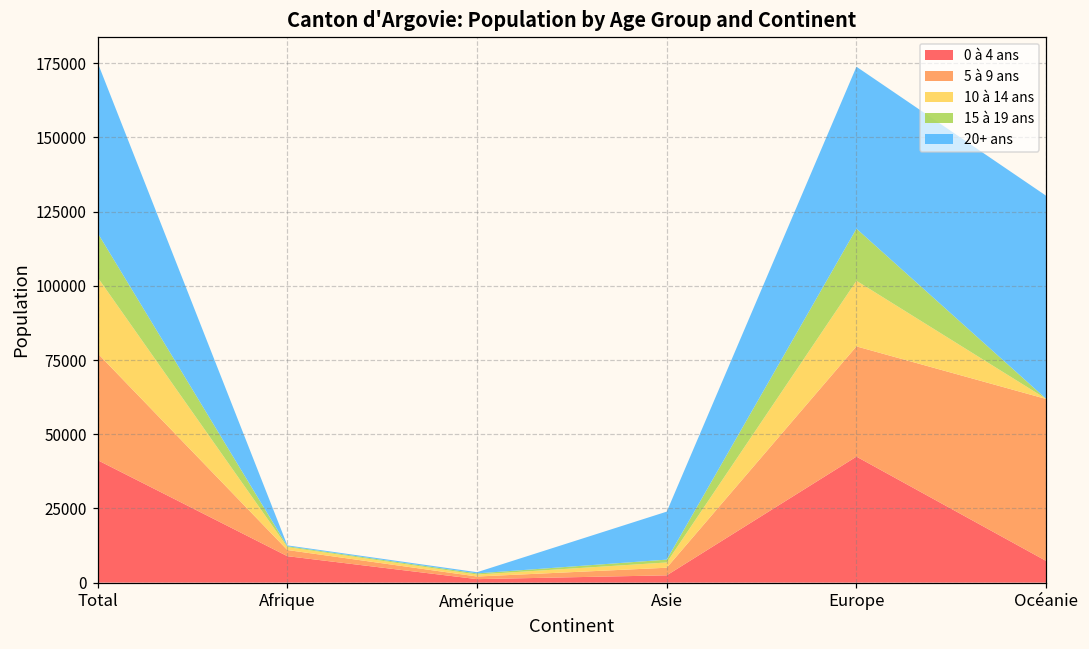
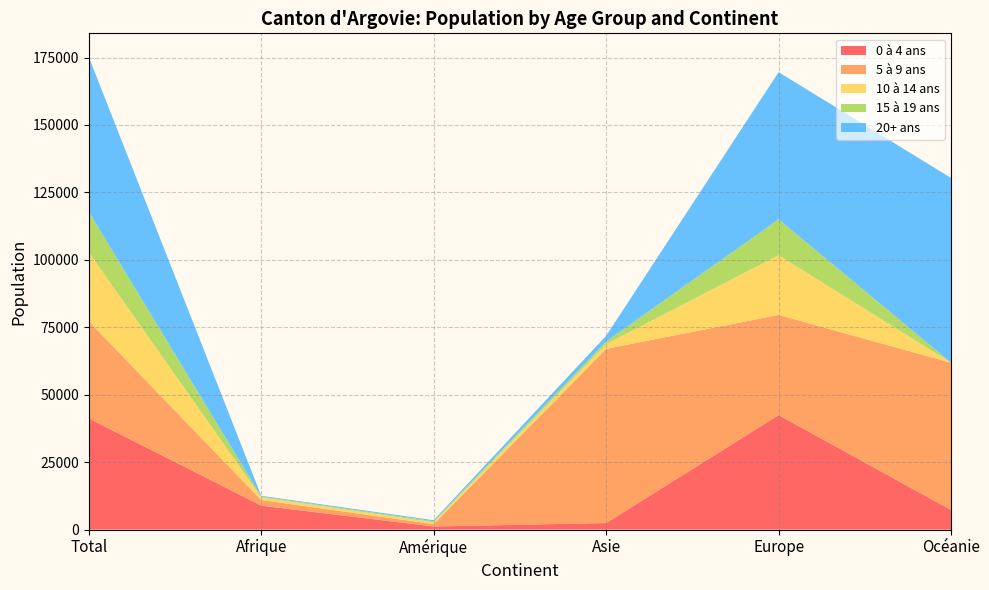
5 à 9 ans, Asie: 3000 -> 65000
20+ ans, Asie: 16000 -> 2000
15 à 19 ans, Europe: 18000 -> 13000
